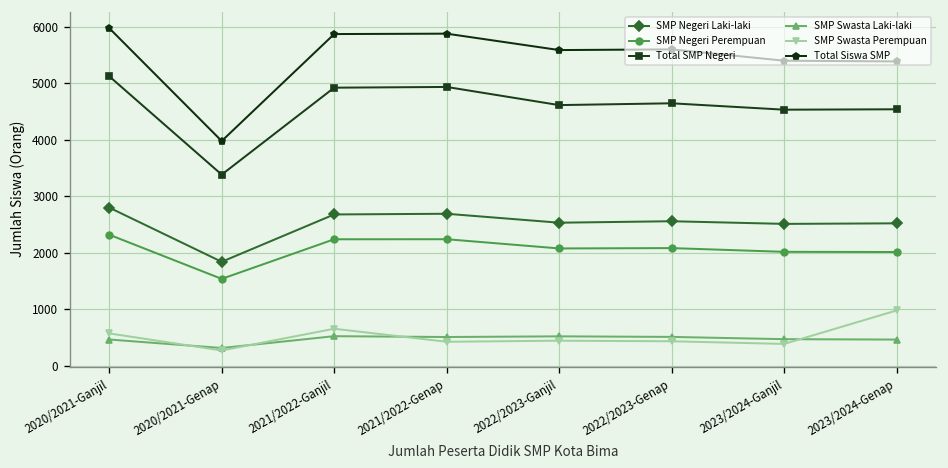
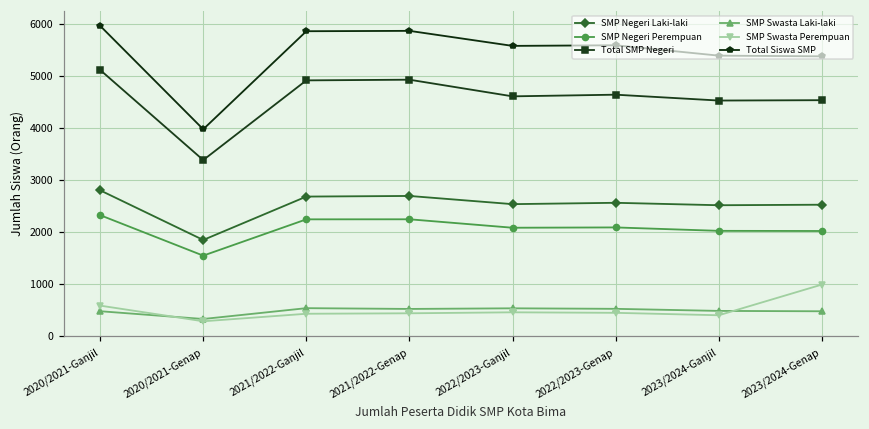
SMP Swasta Perempuan, 2021/2022-Ganjil: 700 -> 400
